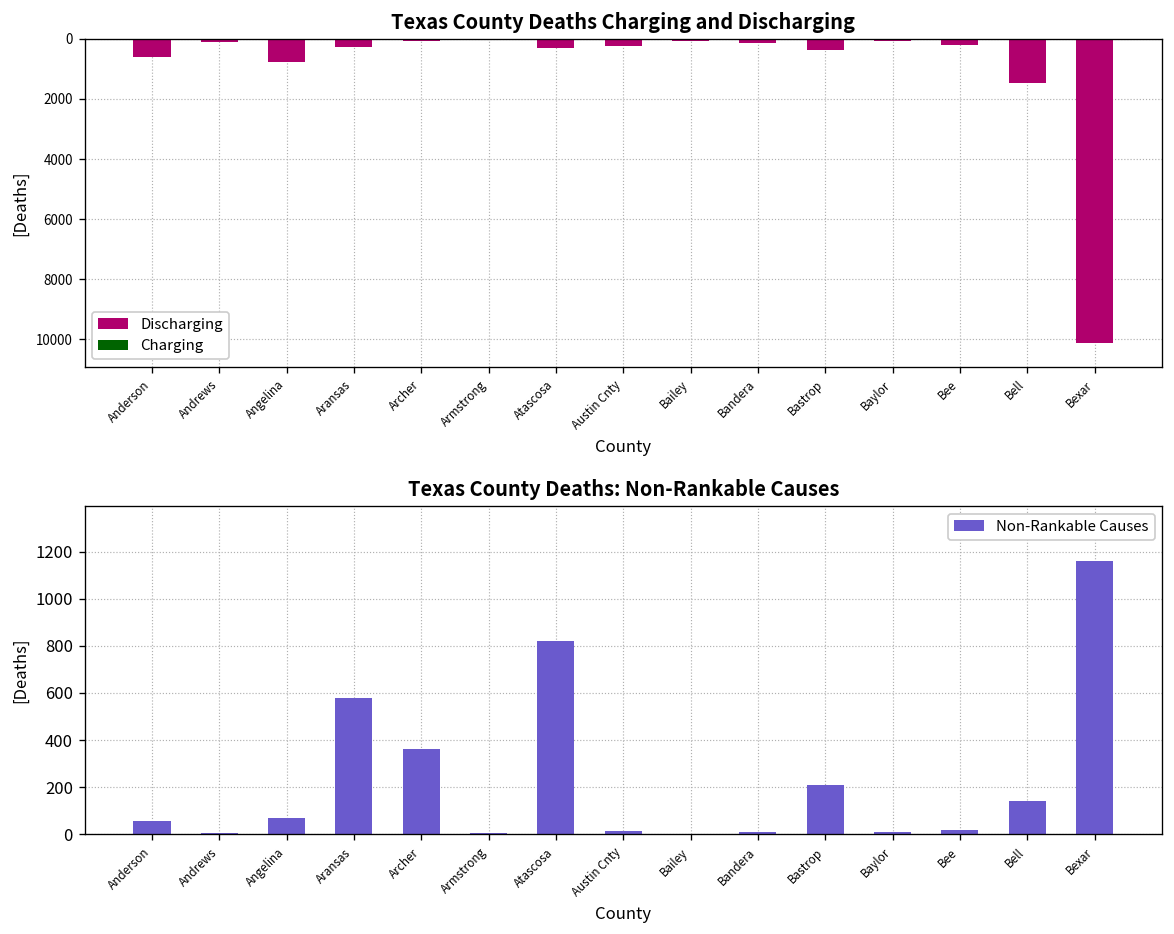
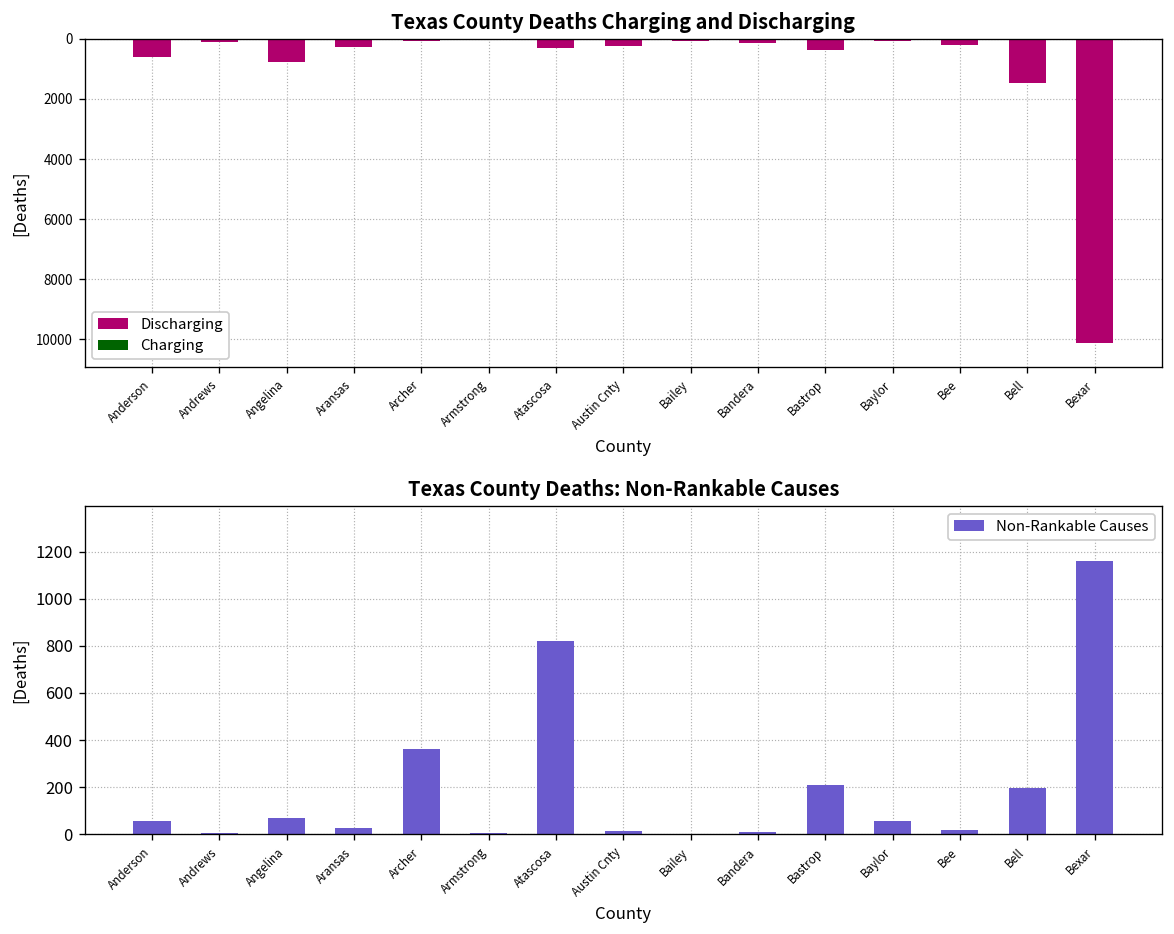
Texas County Deaths: Non-Rankable Causes, Aransas: 580 -> 30
Texas County Deaths: Non-Rankable Causes, Baylor: 10 -> 60
Texas County Deaths: Non-Rankable Causes, Bell: 140 -> 200
